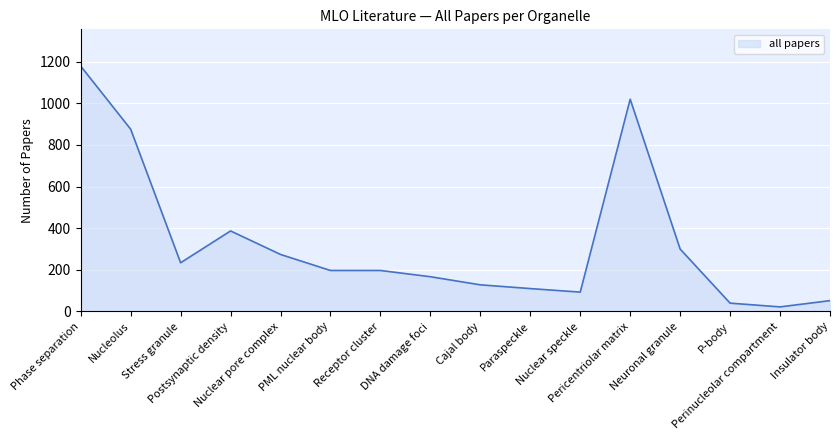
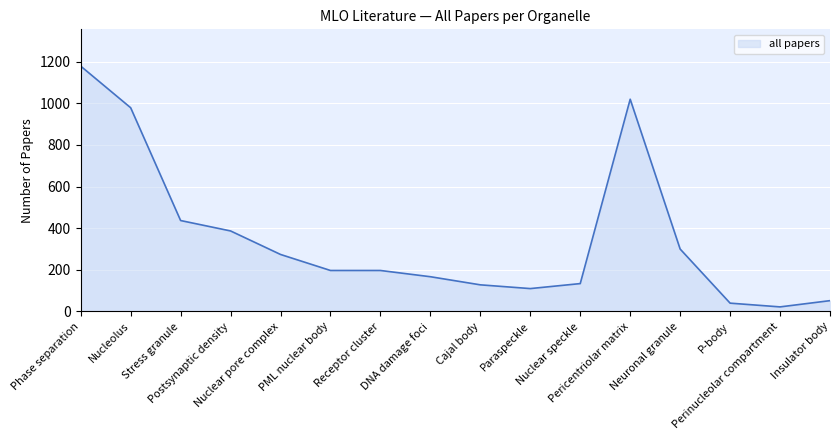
Nucleolus: 880 -> 980
Stress granule: 230 -> 440
Nuclear speckle: 90 -> 130
